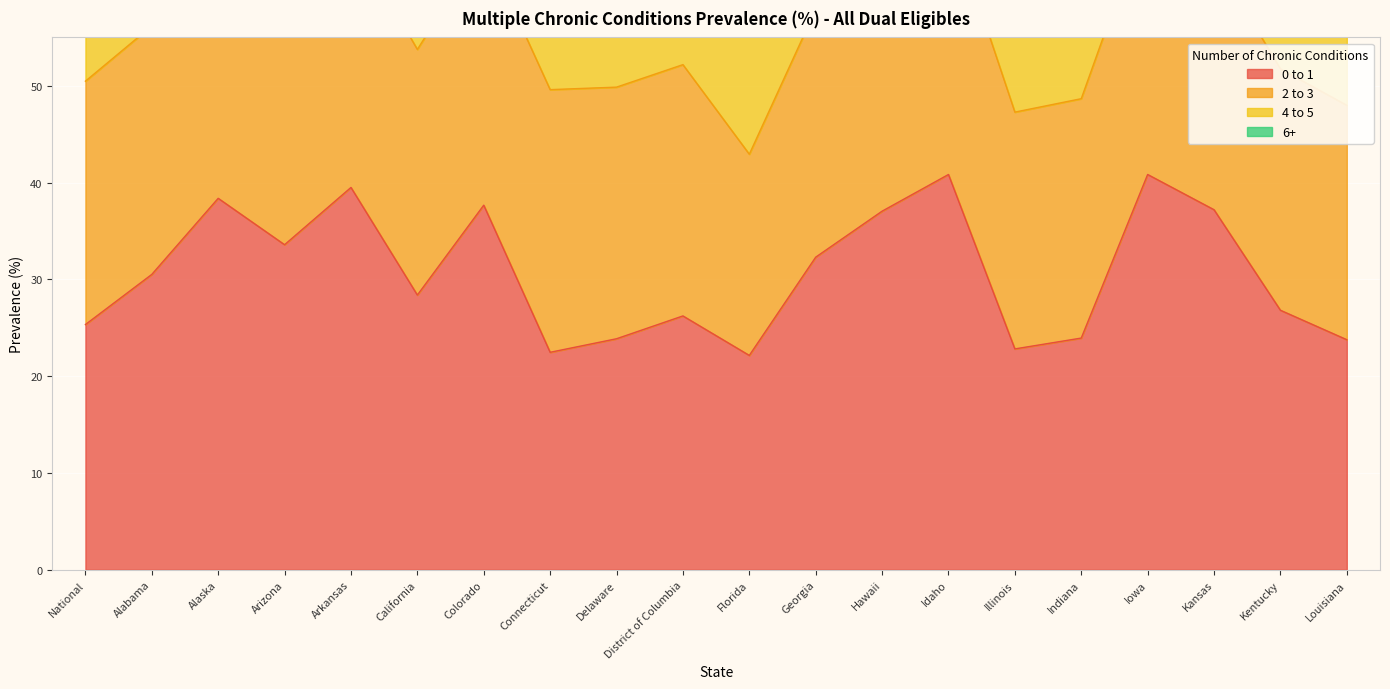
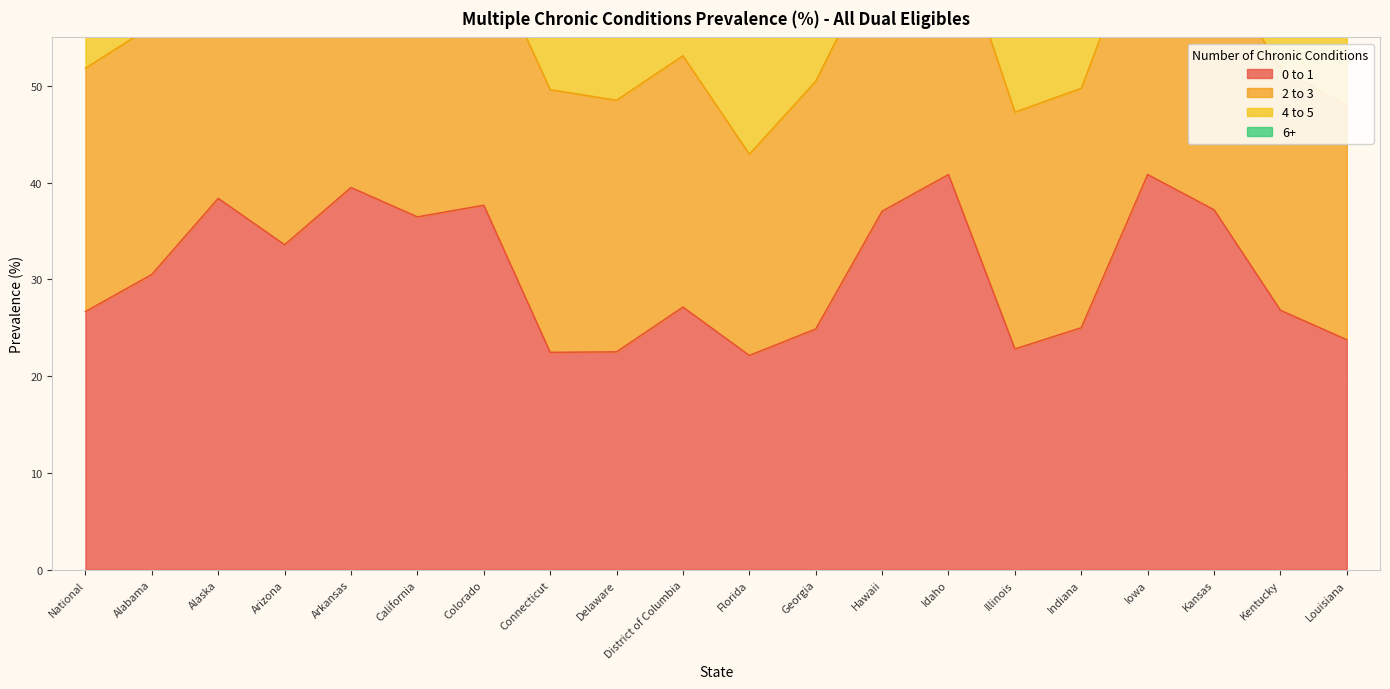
0 to 1, National: 25 -> 27
0 to 1, California: 28 -> 36
0 to 1, Delaware: 24 -> 23
0 to 1, District of Columbia: 26 -> 27
0 to 1, Georgia: 32 -> 25
0 to 1, Indiana: 24 -> 25
